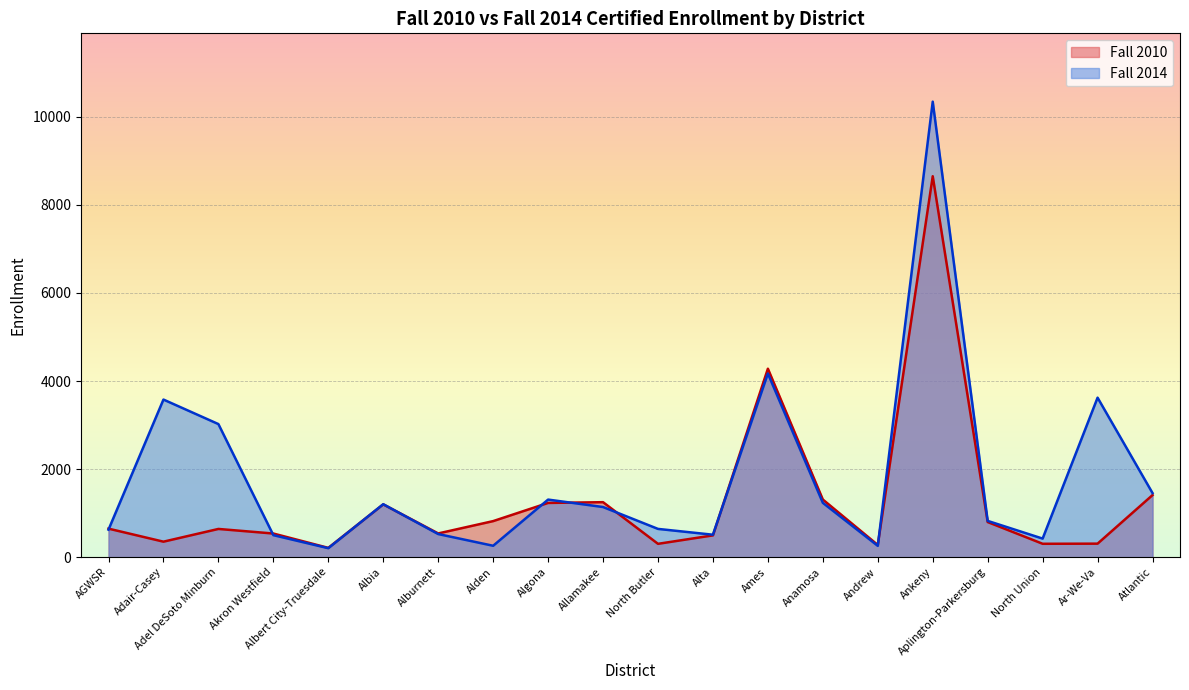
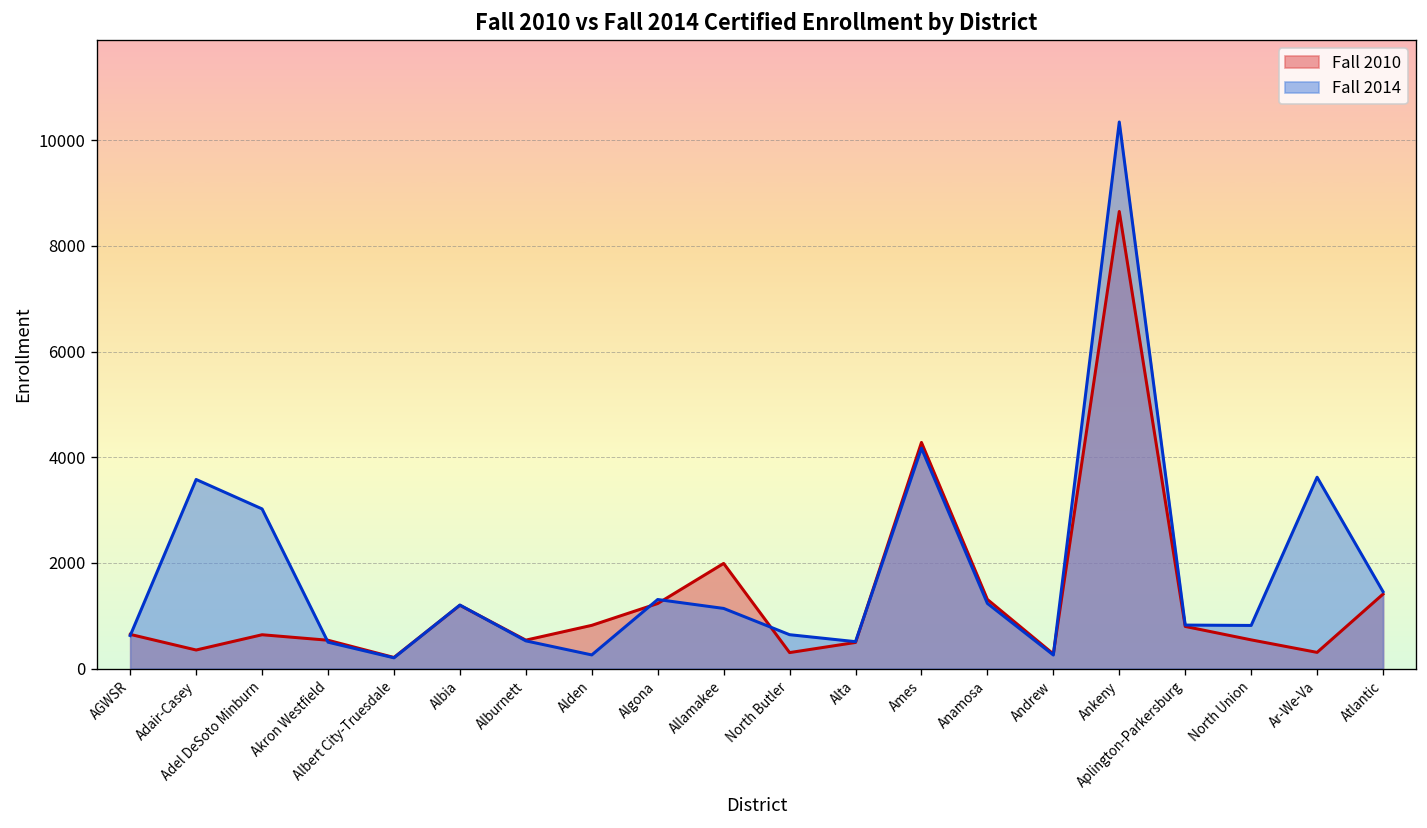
Fall 2010, Allamakee: 1200 -> 2000
Fall 2010, North Union: 300 -> 500
Fall 2014, North Union: 400 -> 800
